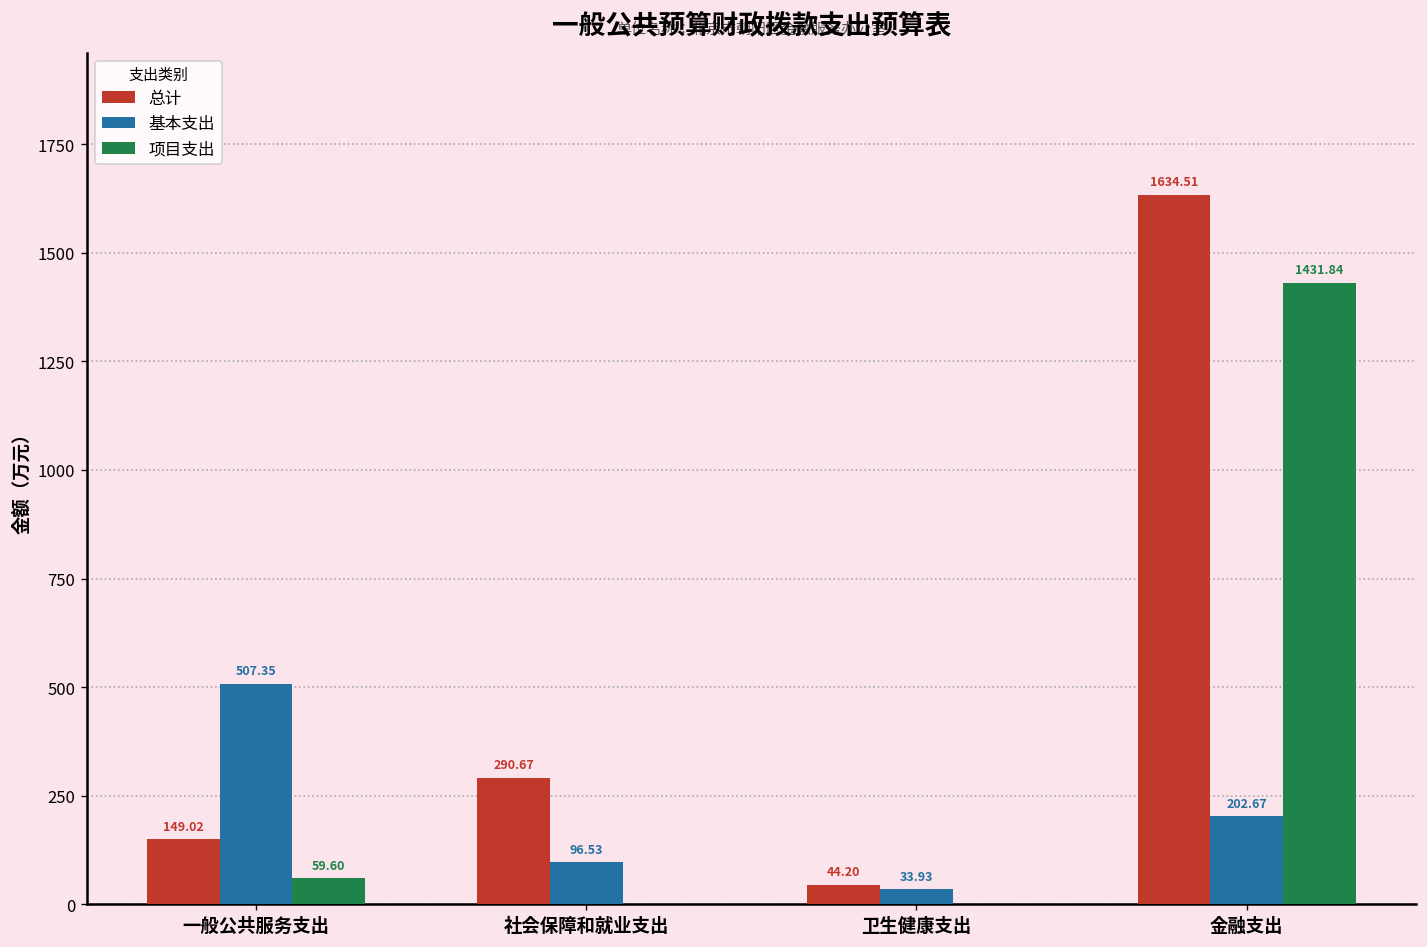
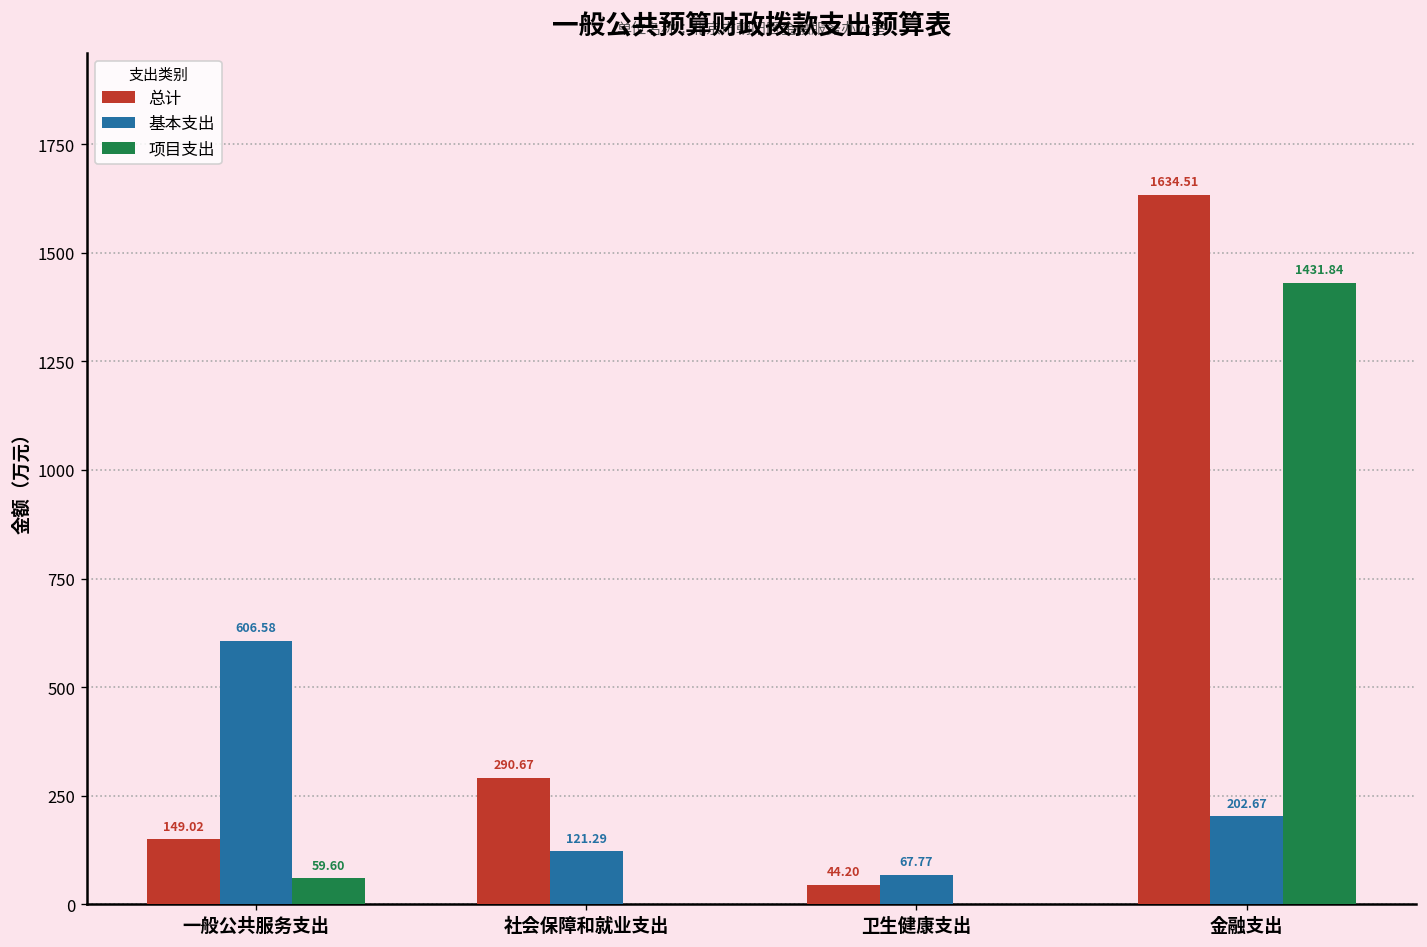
基本支出, 一般公共服务支出: 507.35 -> 606.58
基本支出, 社会保障和就业支出: 96.53 -> 121.29
基本支出, 卫生健康支出: 33.93 -> 67.77
